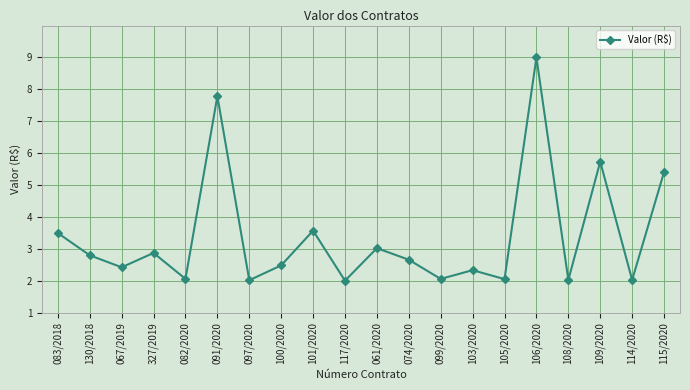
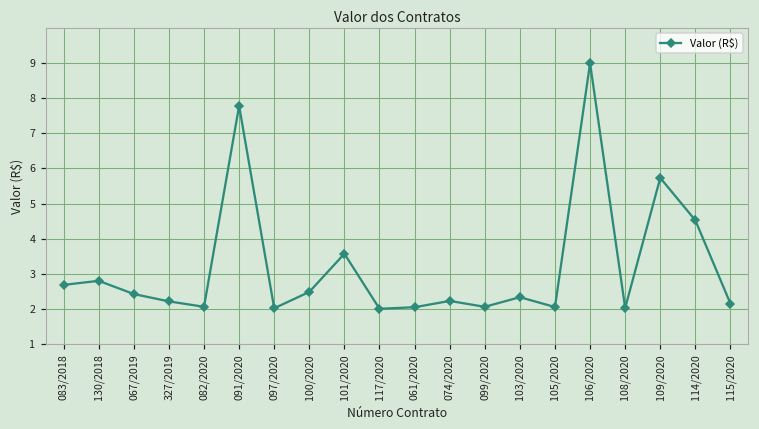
083/2018: 3.5 -> 2.7
327/2019: 2.9 -> 2.2
061/2020: 3.0 -> 2.0
074/2020: 2.7 -> 2.2
114/2020: 2.0 -> 4.5
115/2020: 5.4 -> 2.1
